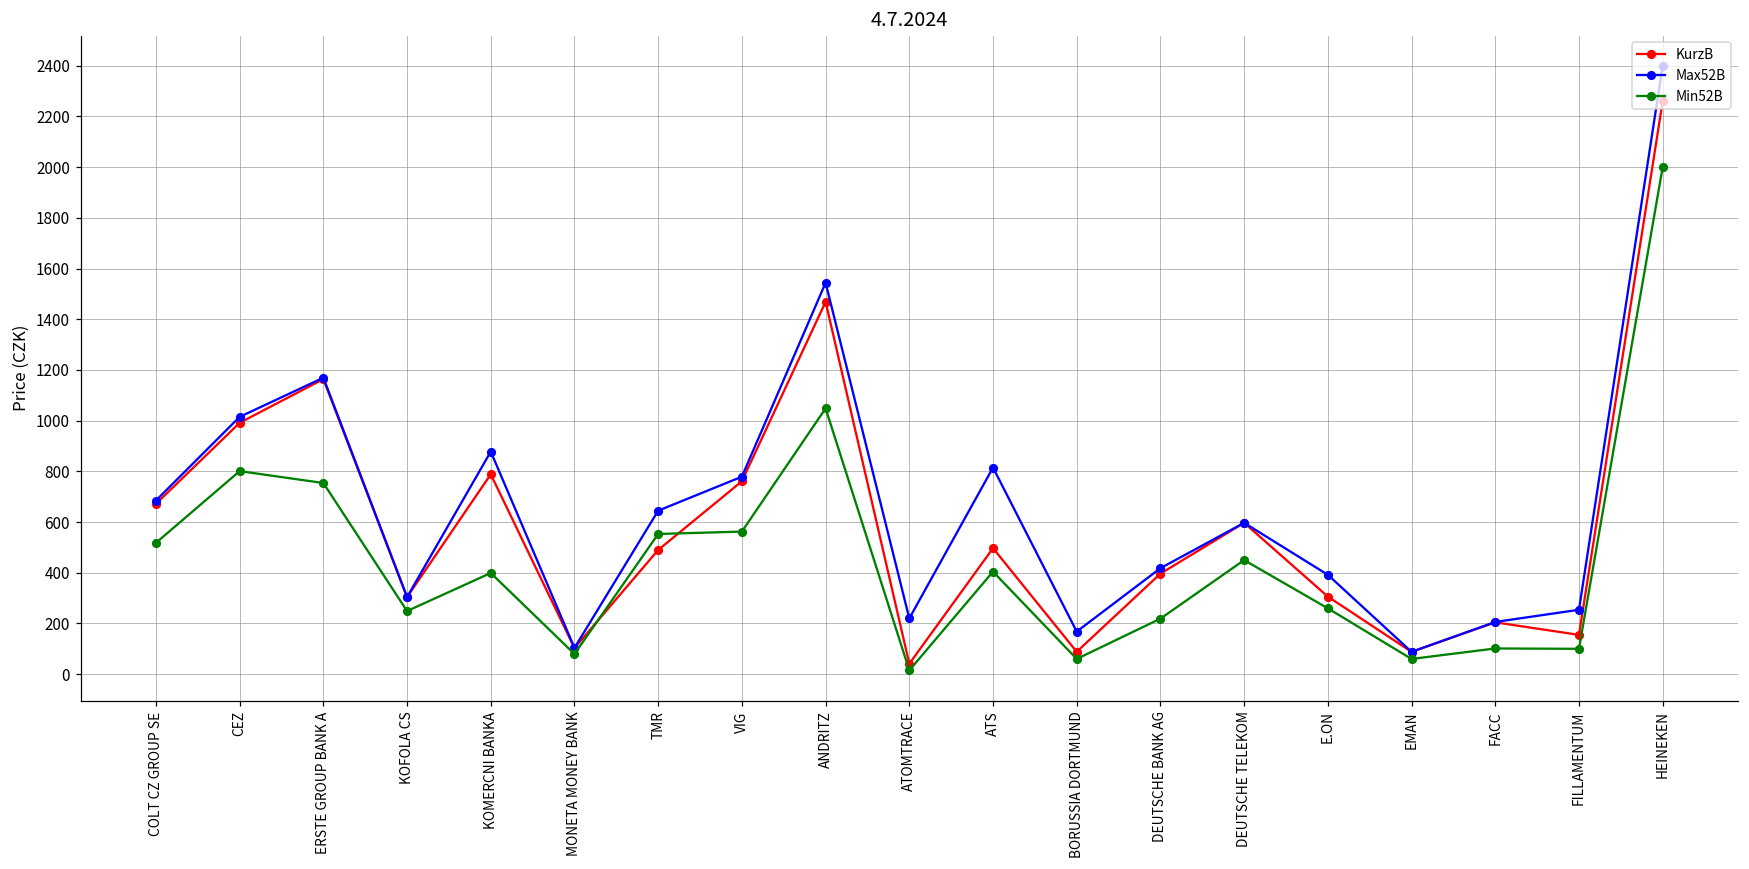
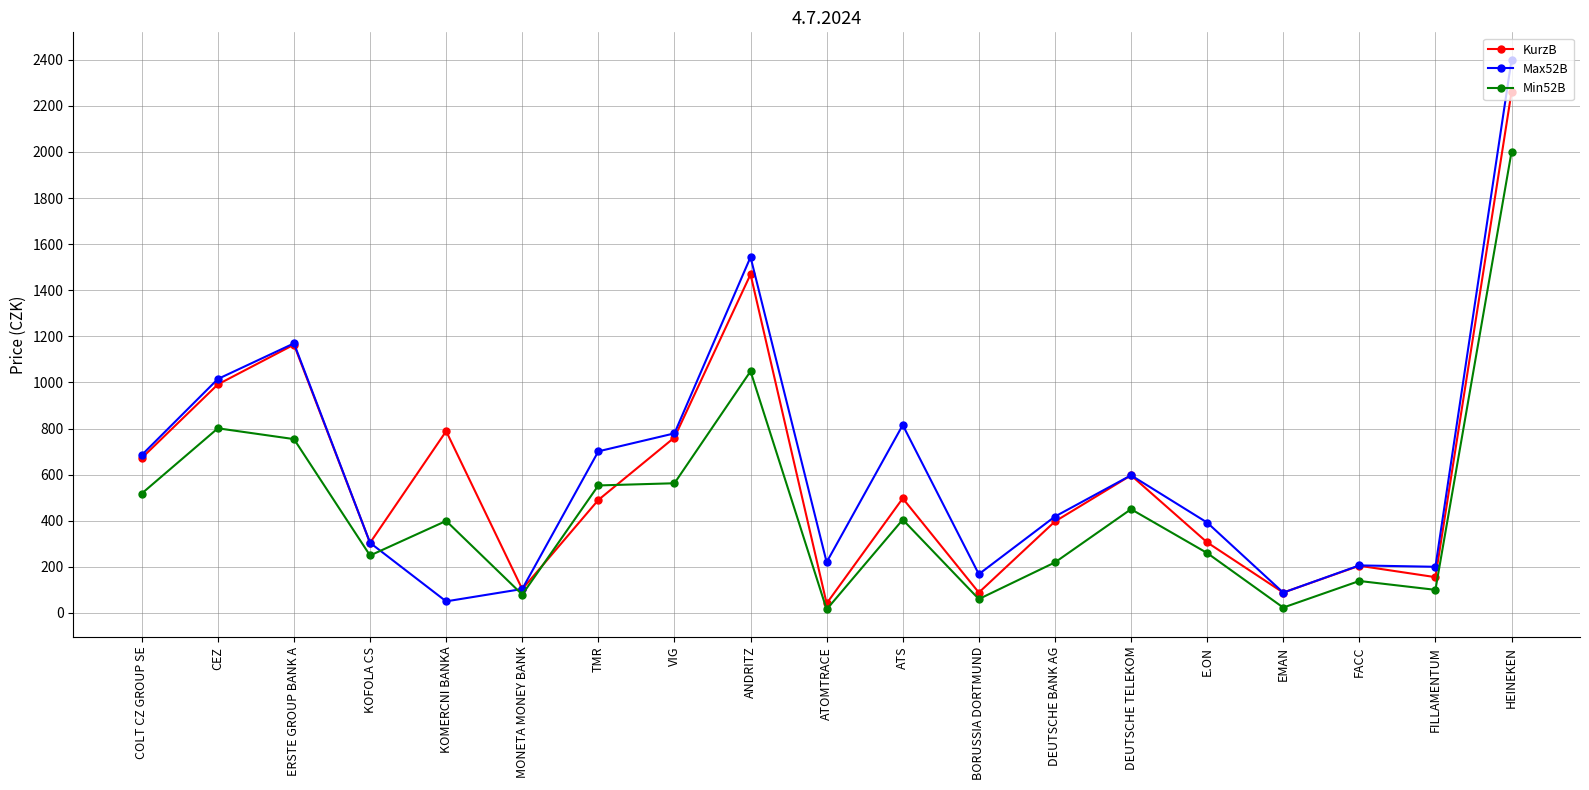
Max52B, KOMERCNI BANKA: 880 -> 50
Max52B, TMR: 650 -> 700
Min52B, EMAN: 60 -> 20
Min52B, FACC: 100 -> 140
Max52B, FILLAMENTUM: 250 -> 200
